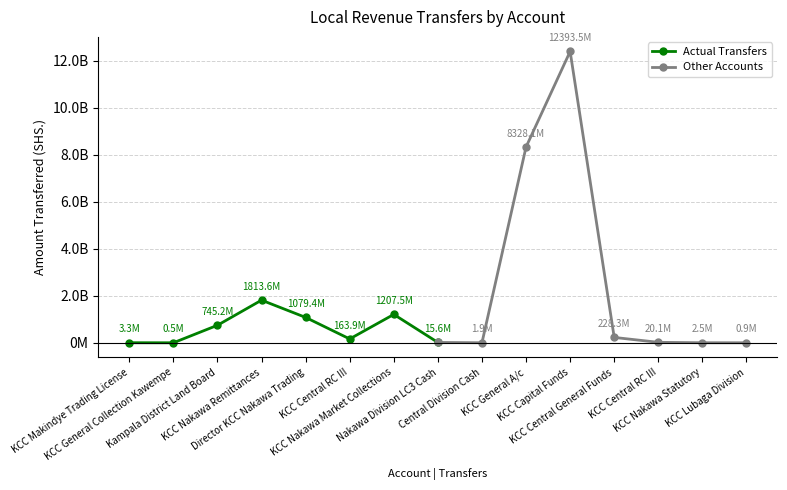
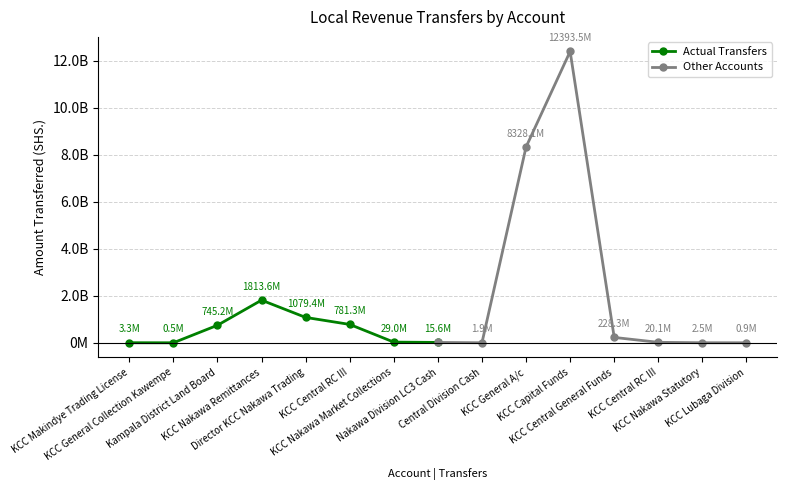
Actual Transfers, KCC Central RC III: 163.9M -> 781.3M
Actual Transfers, KCC Nakawa Market Collections: 1207.5M -> 29.0M
